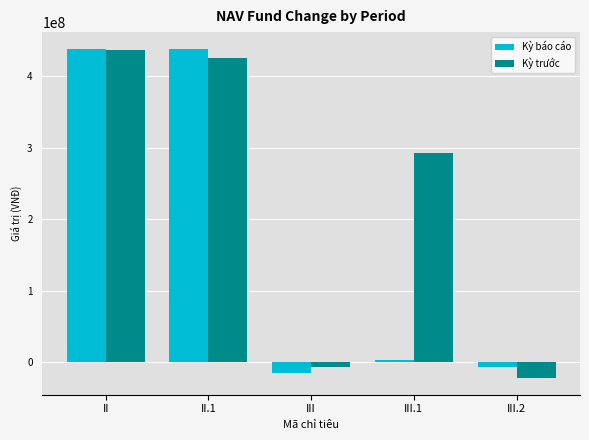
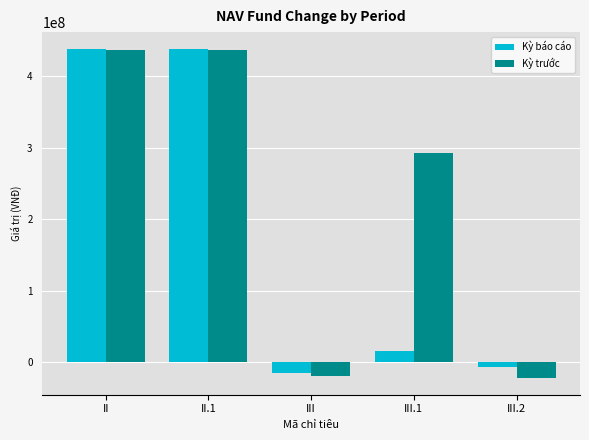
Kỳ trước, II.1: 430000000 -> 440000000
Kỳ trước, III: -10000000 -> -20000000
Kỳ báo cáo, III.1: 0 -> 20000000
